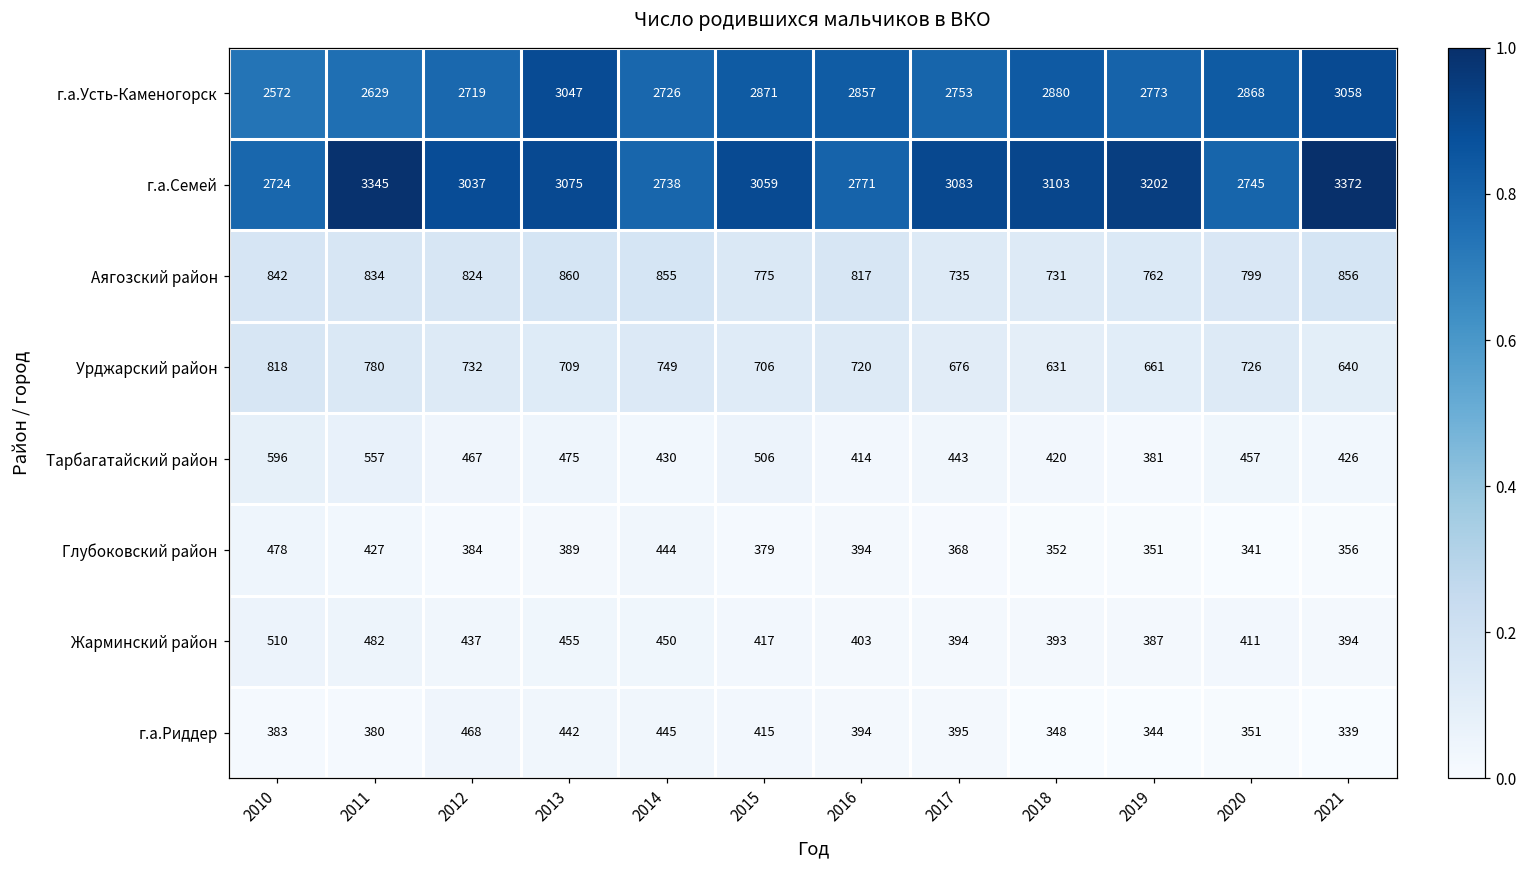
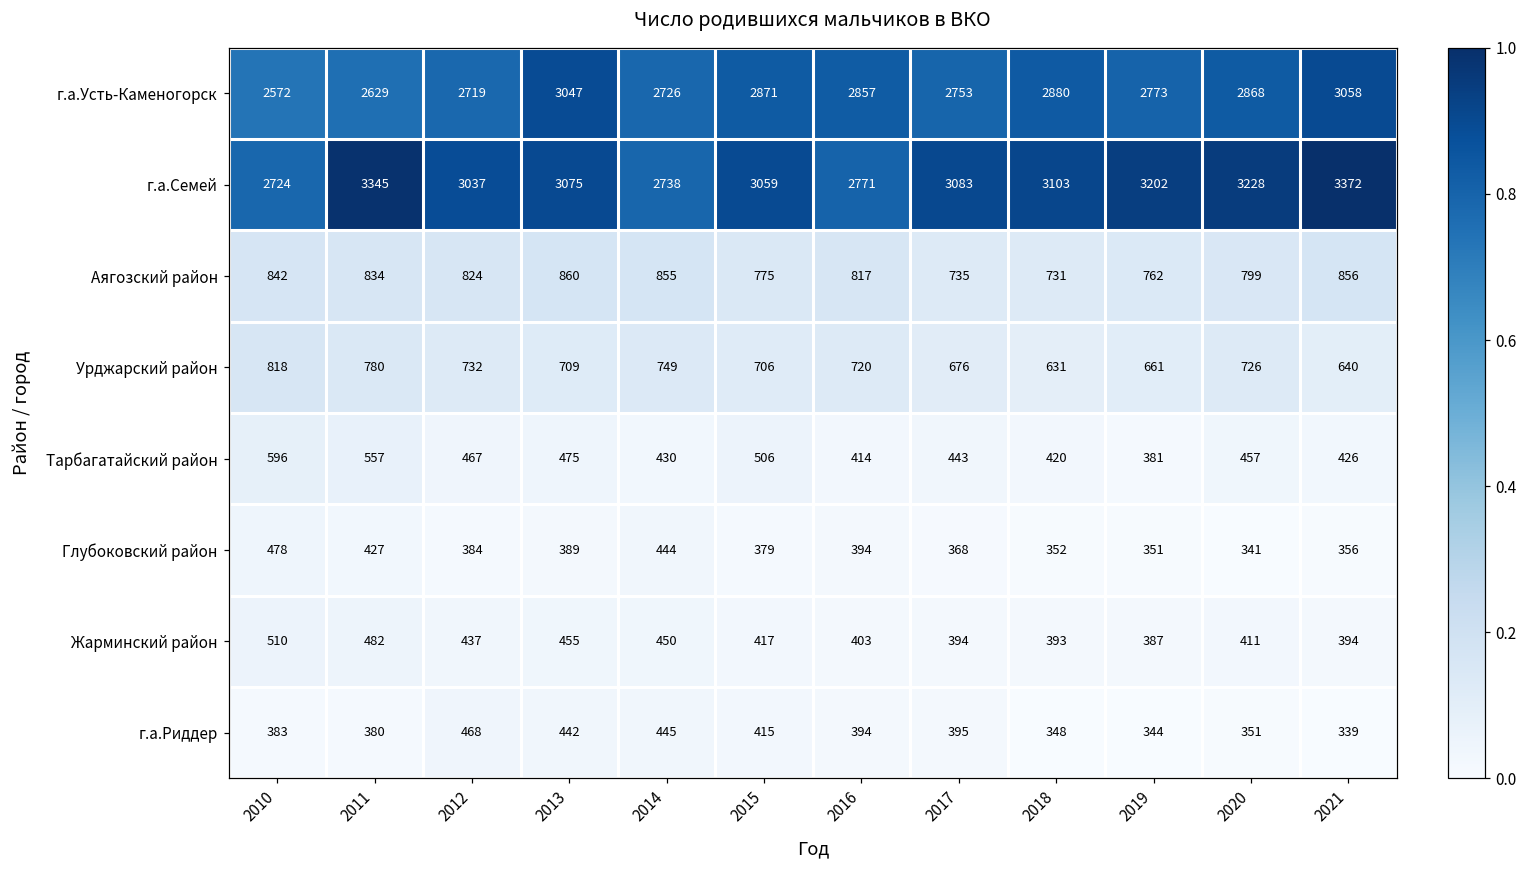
г.а.Семей, 2020: 2745 -> 3228
